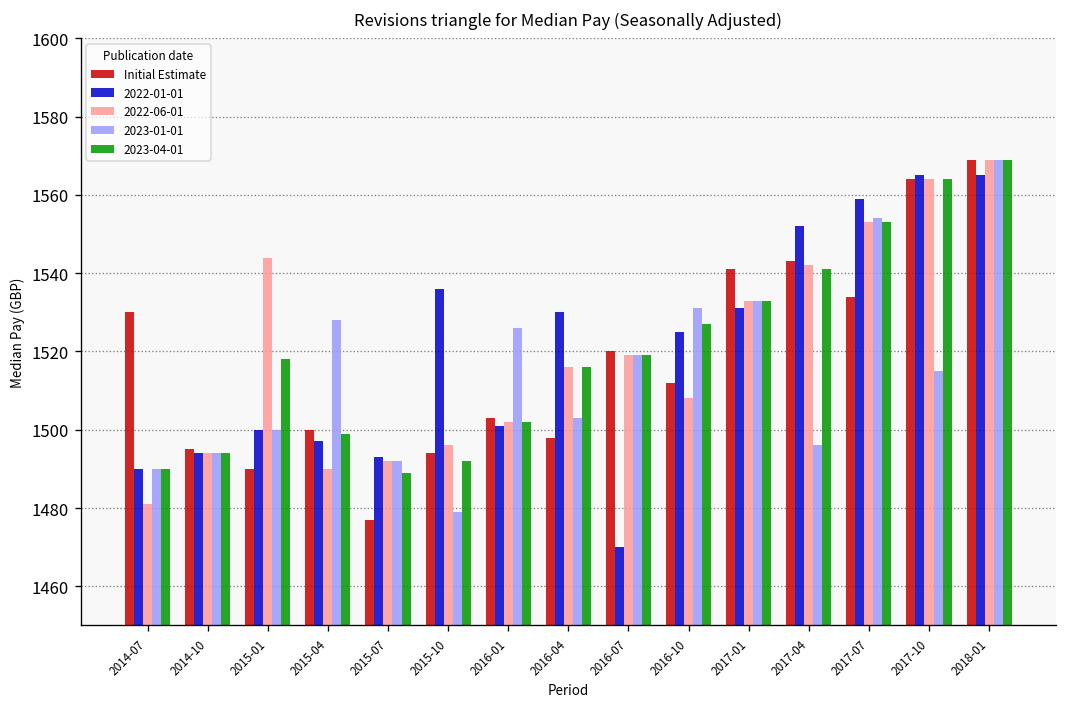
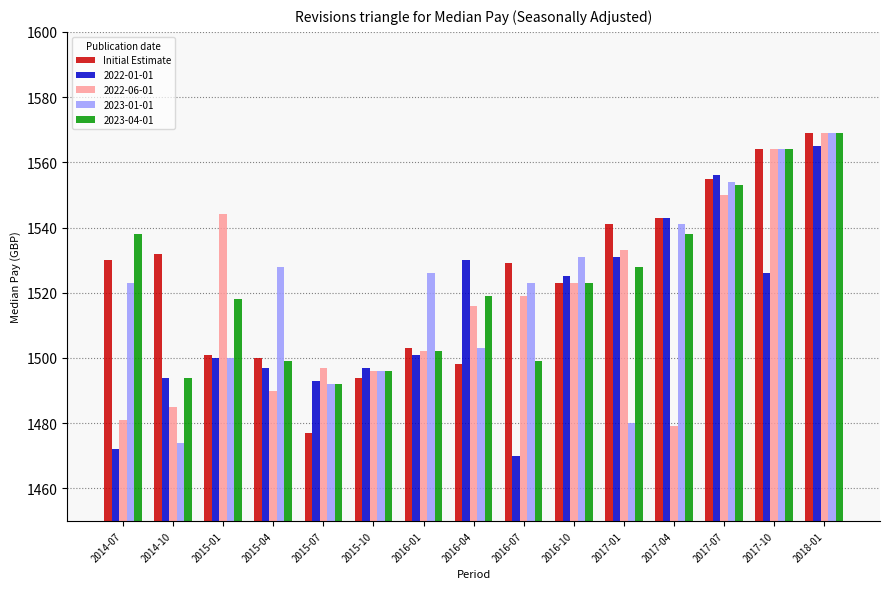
2022-01-01, 2014-07: 1490 -> 1472
2023-01-01, 2014-07: 1490 -> 1523
2023-04-01, 2014-07: 1490 -> 1538
Initial Estimate, 2014-10: 1495 -> 1532
2022-06-01, 2014-10: 1494 -> 1485
2023-01-01, 2014-10: 1494 -> 1474
Initial Estimate, 2015-01: 1490 -> 1501
2022-06-01, 2015-07: 1492 -> 1497
2023-04-01, 2015-07: 1489 -> 1492
2022-01-01, 2015-10: 1536 -> 1497
2023-01-01, 2015-10: 1479 -> 1496
2023-04-01, 2015-10: 1492 -> 1496
2023-04-01, 2016-04: 1516 -> 1519
Initial Estimate, 2016-07: 1520 -> 1529
2023-01-01, 2016-07: 1519 -> 1523
2023-04-01, 2016-07: 1519 -> 1499
Initial Estimate, 2016-10: 1512 -> 1523
2022-06-01, 2016-10: 1508 -> 1523
2023-04-01, 2016-10: 1527 -> 1523
2023-01-01, 2017-01: 1533 -> 1480
2023-04-01, 2017-01: 1533 -> 1528
2022-01-01, 2017-04: 1552 -> 1543
2022-06-01, 2017-04: 1542 -> 1479
2023-01-01, 2017-04: 1496 -> 1541
2023-04-01, 2017-04: 1541 -> 1538
Initial Estimate, 2017-07: 1534 -> 1555
2022-01-01, 2017-07: 1559 -> 1556
2022-06-01, 2017-07: 1553 -> 1550
2022-01-01, 2017-10: 1565 -> 1526
2023-01-01, 2017-10: 1515 -> 1564
